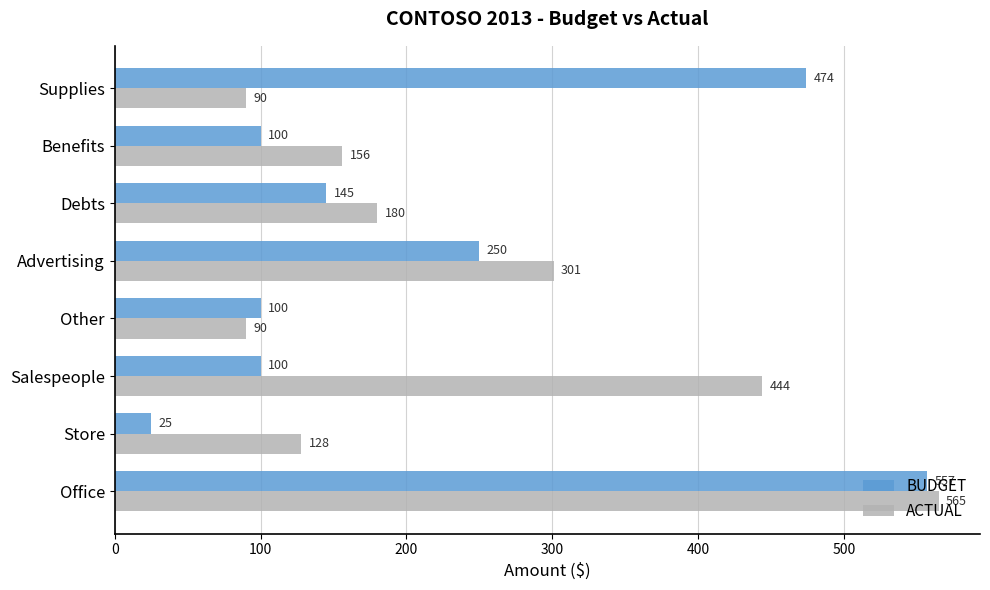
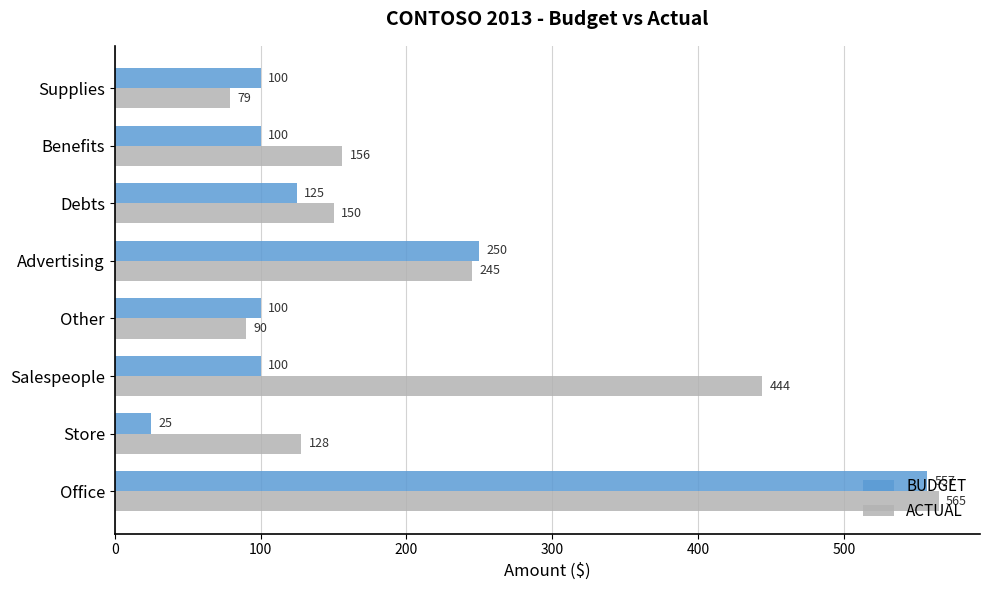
BUDGET, Supplies: 474 -> 100
ACTUAL, Supplies: 90 -> 79
BUDGET, Debts: 145 -> 125
ACTUAL, Debts: 180 -> 150
ACTUAL, Advertising: 301 -> 245
